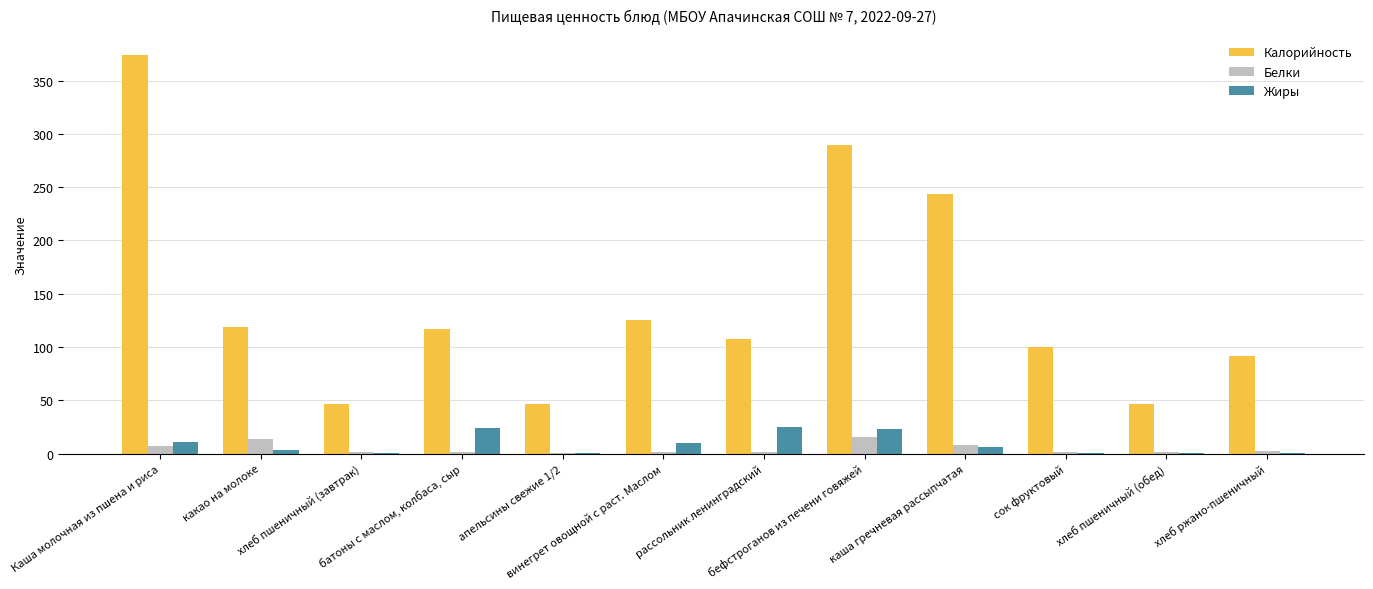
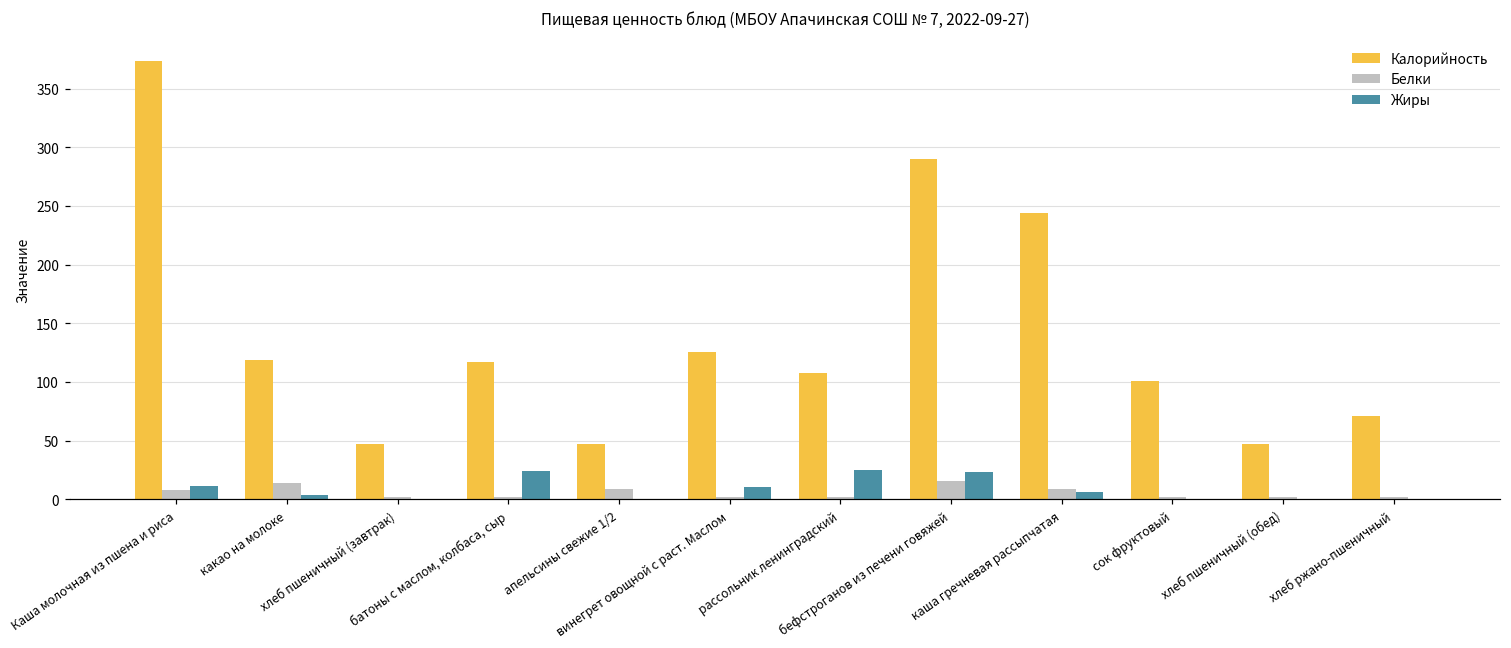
Белки, апельсины свежие 1/2: 0 -> 9
Калорийность, хлеб ржано-пшеничный: 92 -> 71
